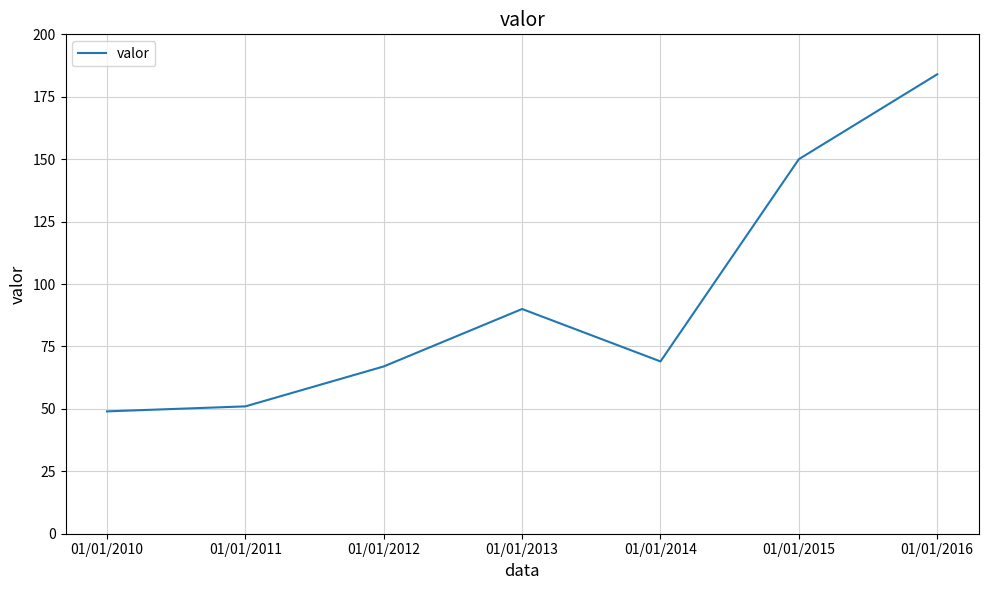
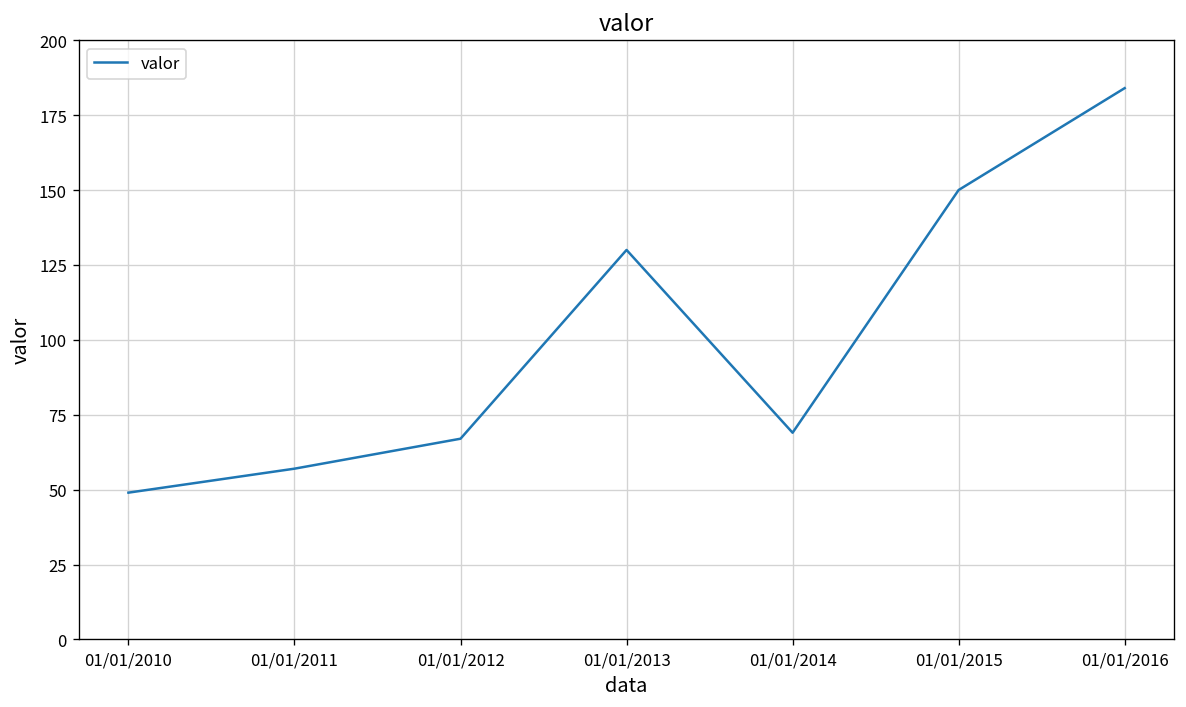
01/01/2011: 51 -> 57
01/01/2013: 90 -> 130
